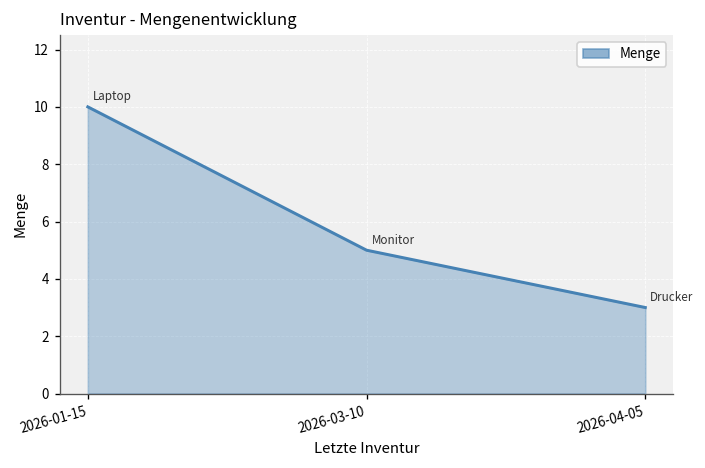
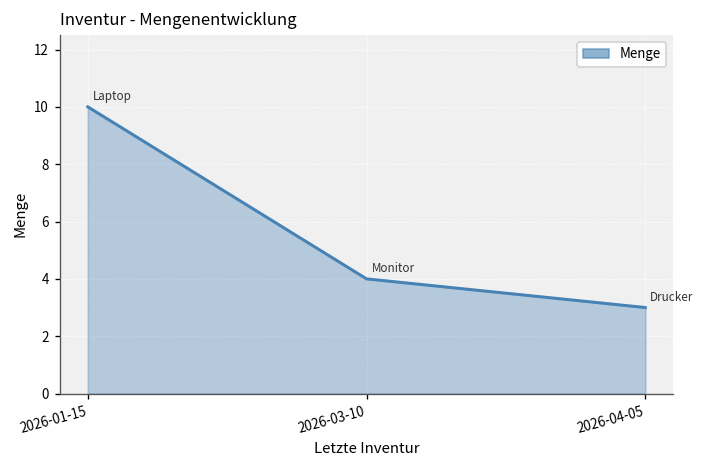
2026-03-10: 5 -> 4
